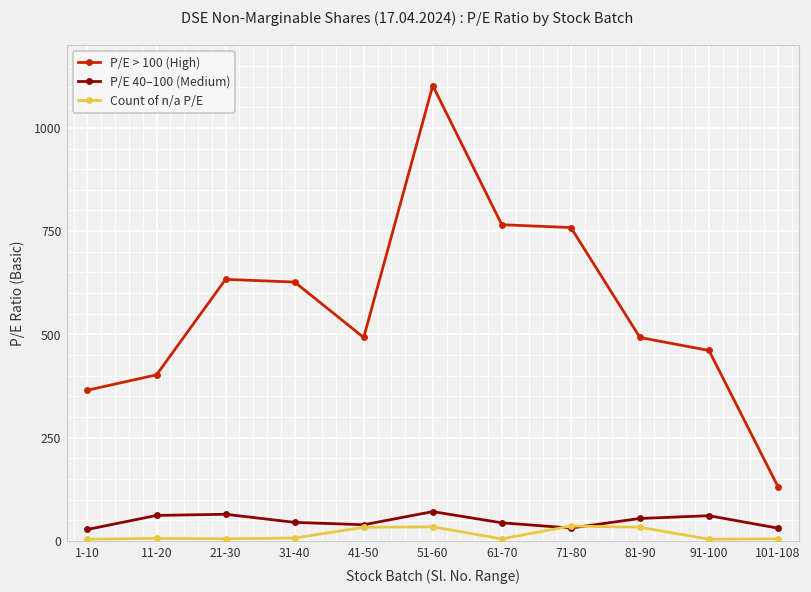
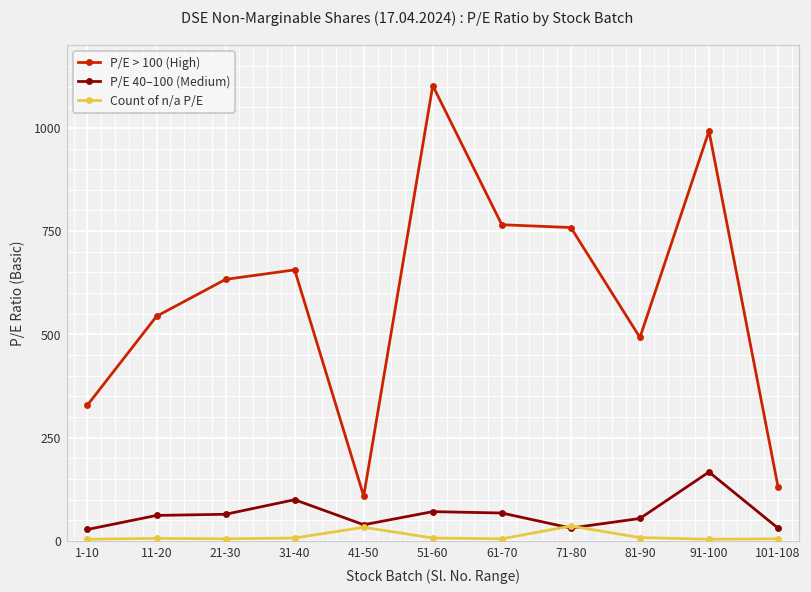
P/E > 100 (High), 1-10: 360 -> 330
P/E > 100 (High), 11-20: 400 -> 540
P/E > 100 (High), 31-40: 630 -> 660
P/E 40–100 (Medium), 31-40: 40 -> 100
P/E > 100 (High), 41-50: 490 -> 110
Count of n/a P/E, 51-60: 30 -> 10
P/E 40–100 (Medium), 61-70: 40 -> 70
Count of n/a P/E, 81-90: 30 -> 10
P/E > 100 (High), 91-100: 460 -> 990
P/E 40–100 (Medium), 91-100: 60 -> 170
